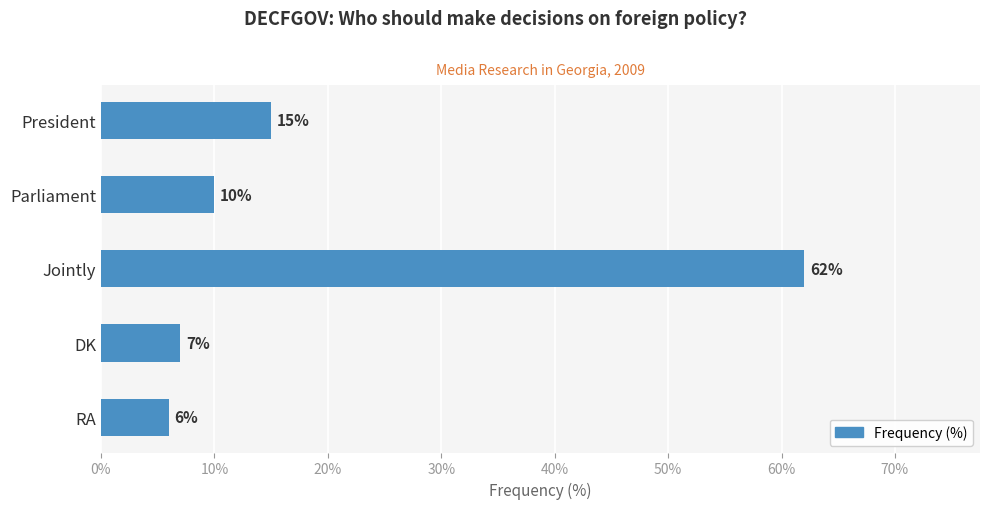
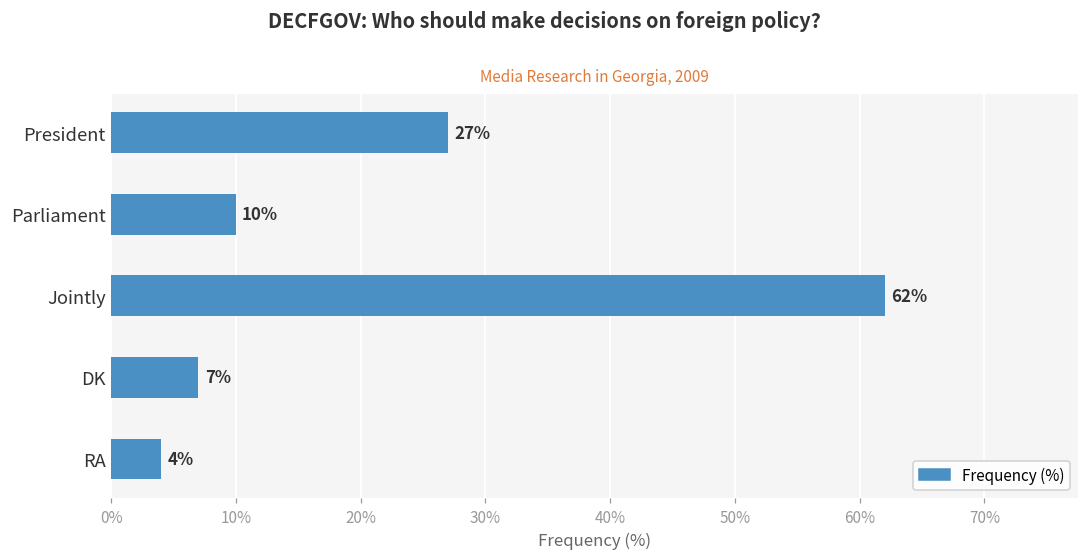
President: 15% -> 27%
RA: 6% -> 4%
